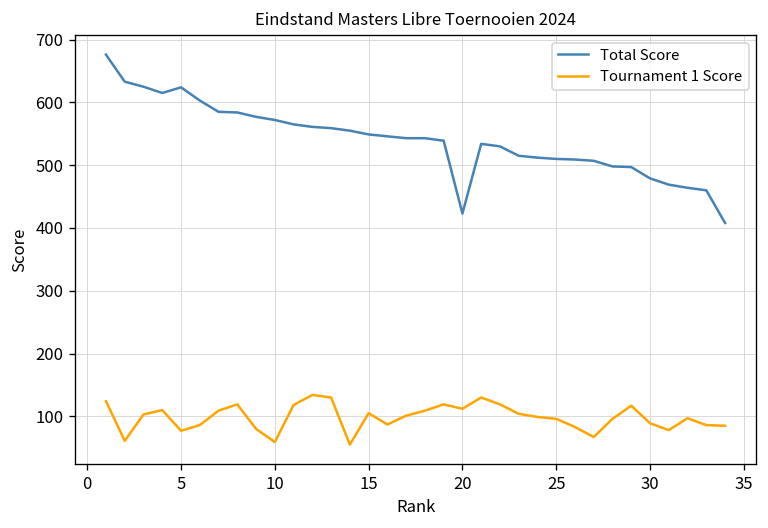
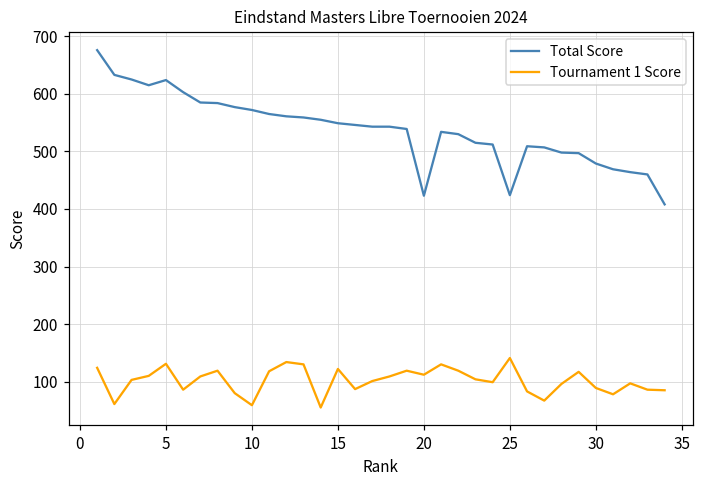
Tournament 1 Score, 5: 80 -> 130
Tournament 1 Score, 15: 110 -> 120
Total Score, 25: 510 -> 420
Tournament 1 Score, 25: 100 -> 140
